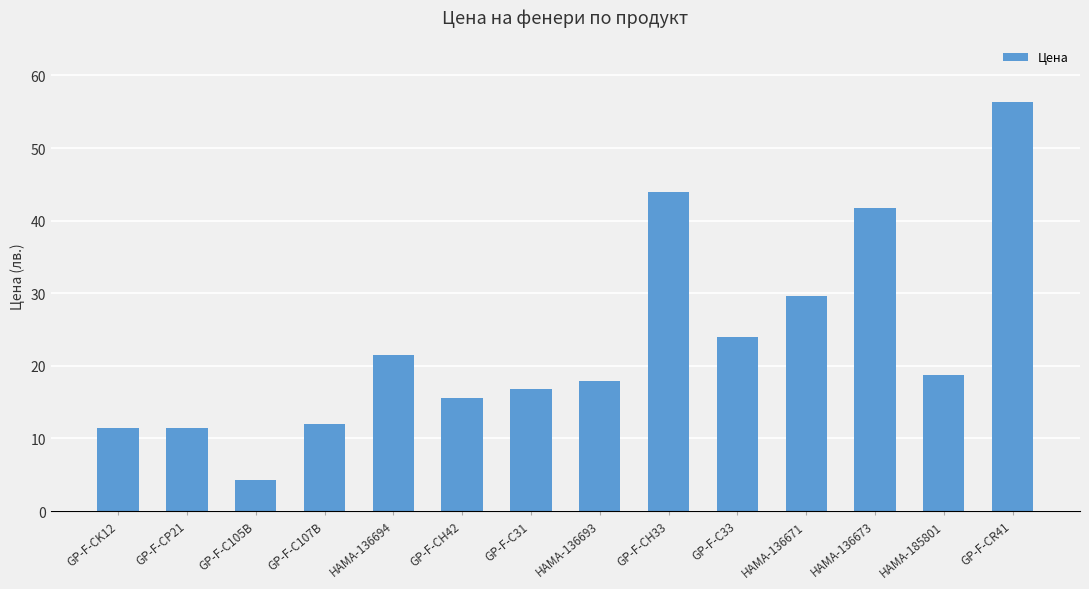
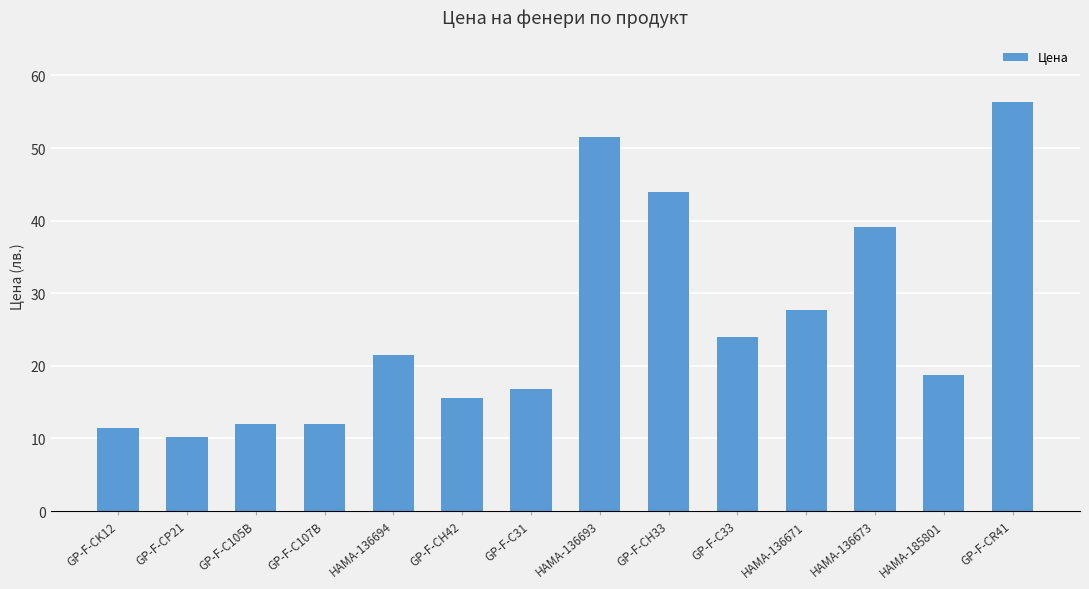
GP-F-CP21: 11 -> 10
GP-F-C105B: 4 -> 12
HAMA-136693: 18 -> 51
HAMA-136671: 30 -> 28
HAMA-136673: 42 -> 39
